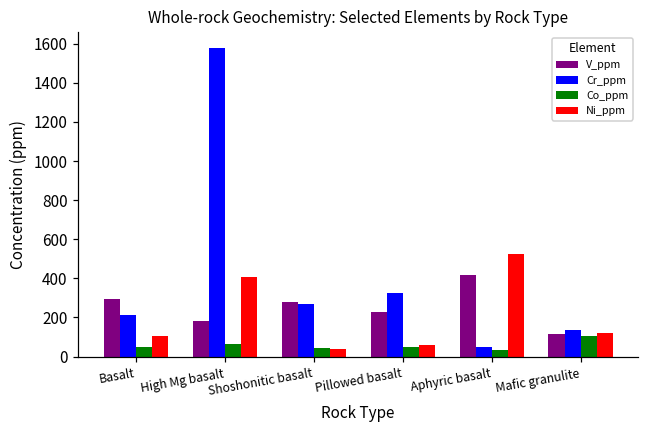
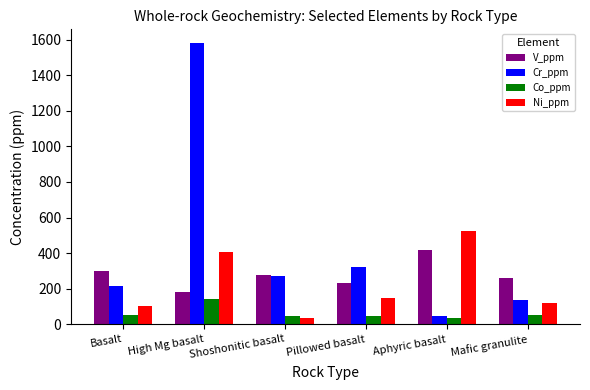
Co_ppm, High Mg basalt: 60 -> 140
Ni_ppm, Pillowed basalt: 60 -> 150
V_ppm, Mafic granulite: 120 -> 260
Co_ppm, Mafic granulite: 110 -> 50
